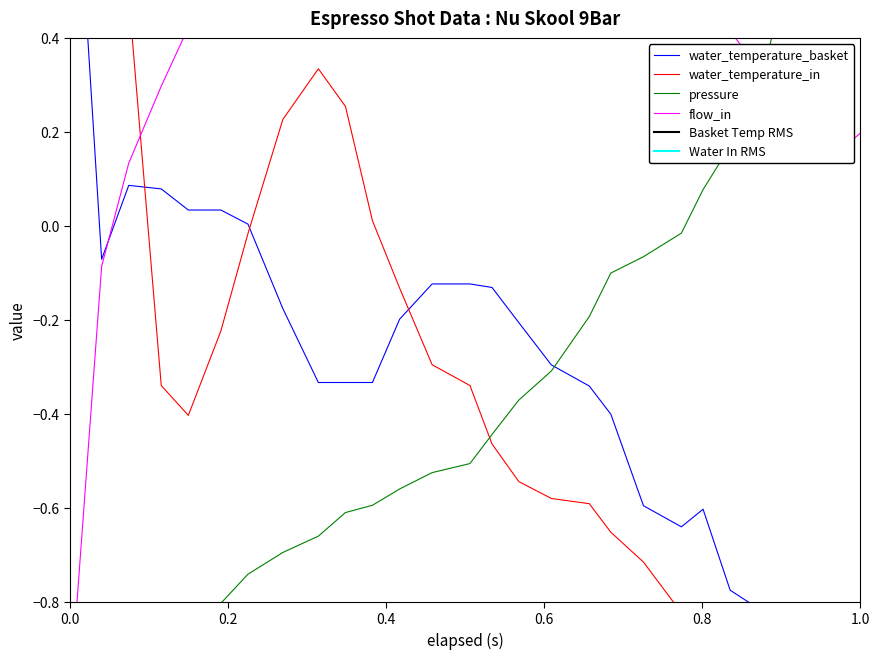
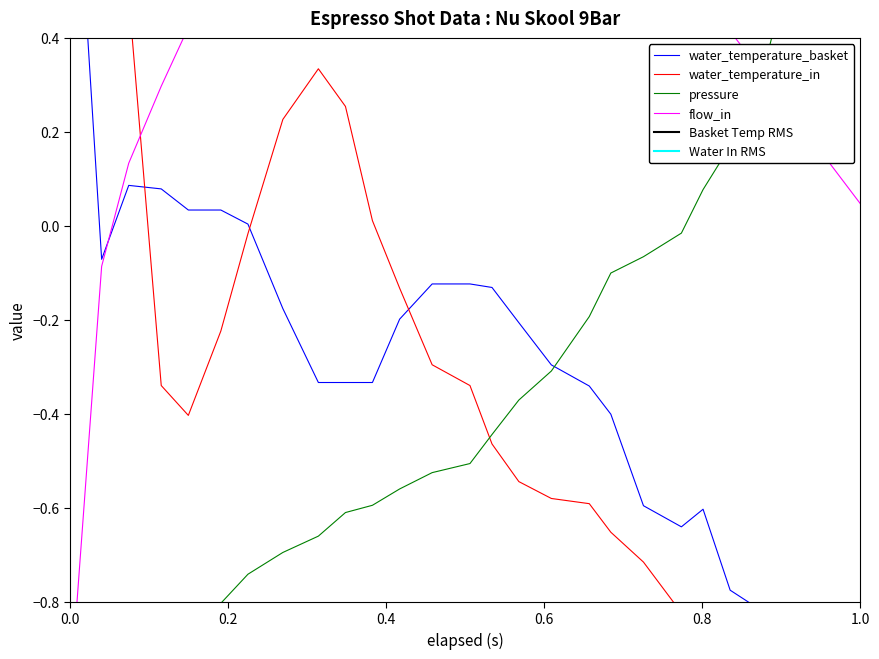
flow_in, 1.0: 0.20 -> 0.05
